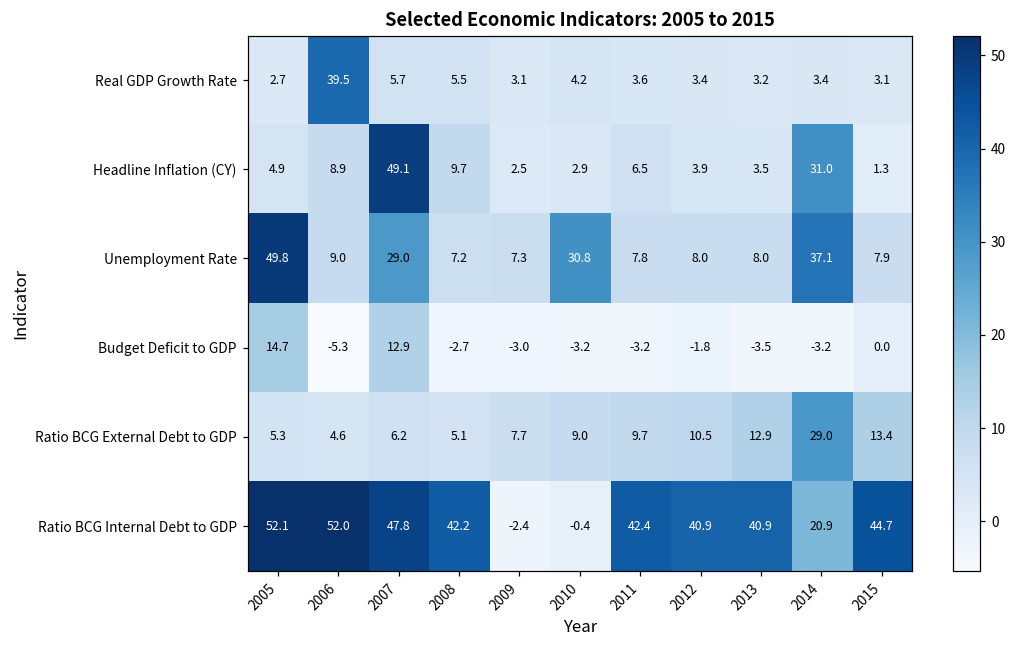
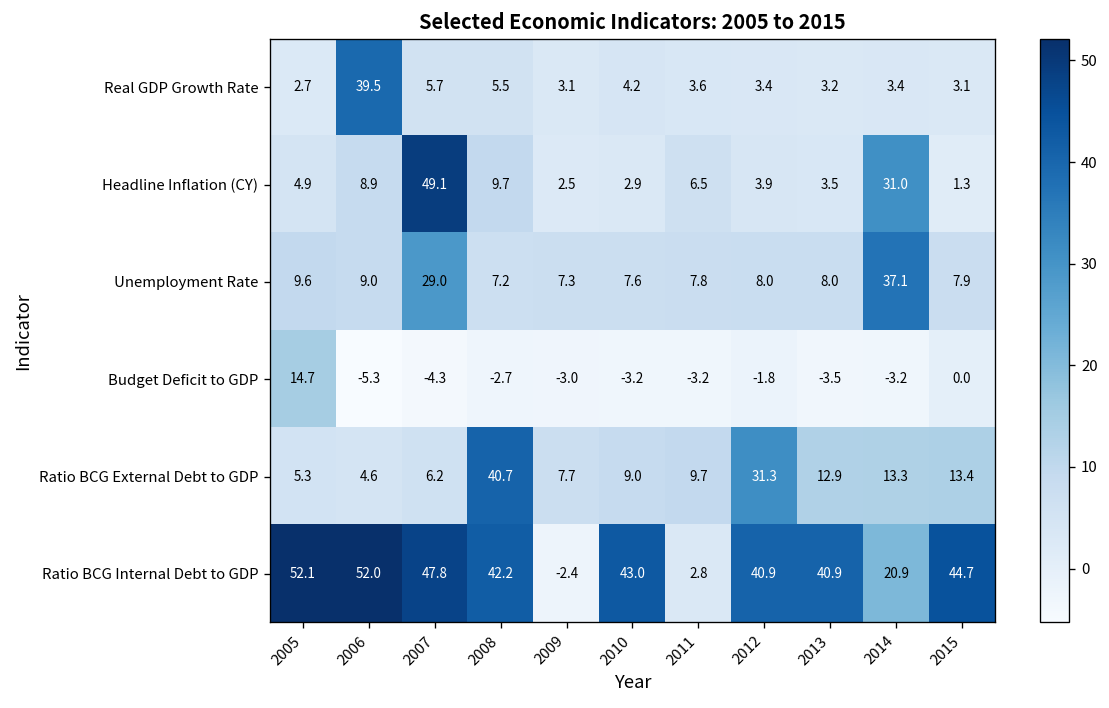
Unemployment Rate, 2005: 49.8 -> 9.6
Unemployment Rate, 2010: 30.8 -> 7.6
Budget Deficit to GDP, 2007: 12.9 -> -4.3
Ratio BCG External Debt to GDP, 2008: 5.1 -> 40.7
Ratio BCG External Debt to GDP, 2012: 10.5 -> 31.3
Ratio BCG External Debt to GDP, 2014: 29.0 -> 13.3
Ratio BCG Internal Debt to GDP, 2010: -0.4 -> 43.0
Ratio BCG Internal Debt to GDP, 2011: 42.4 -> 2.8
